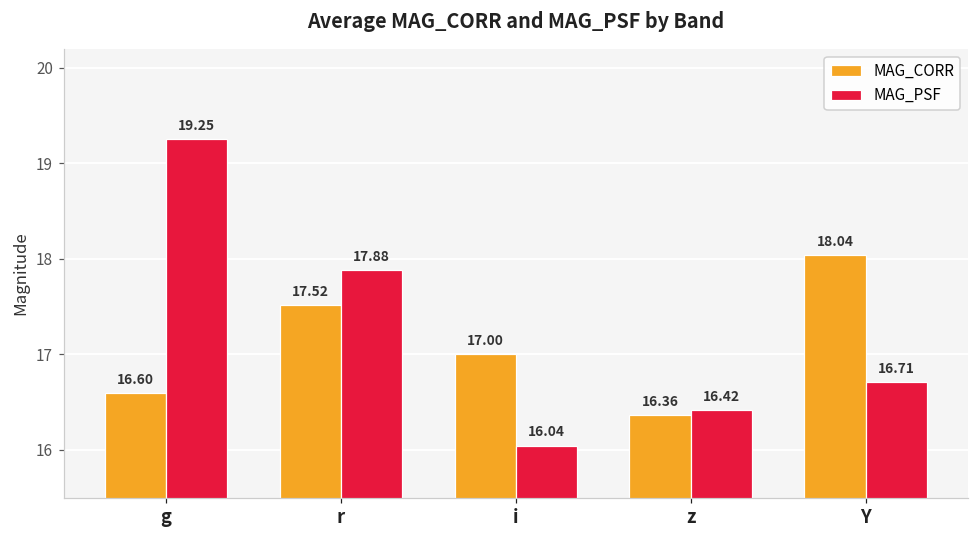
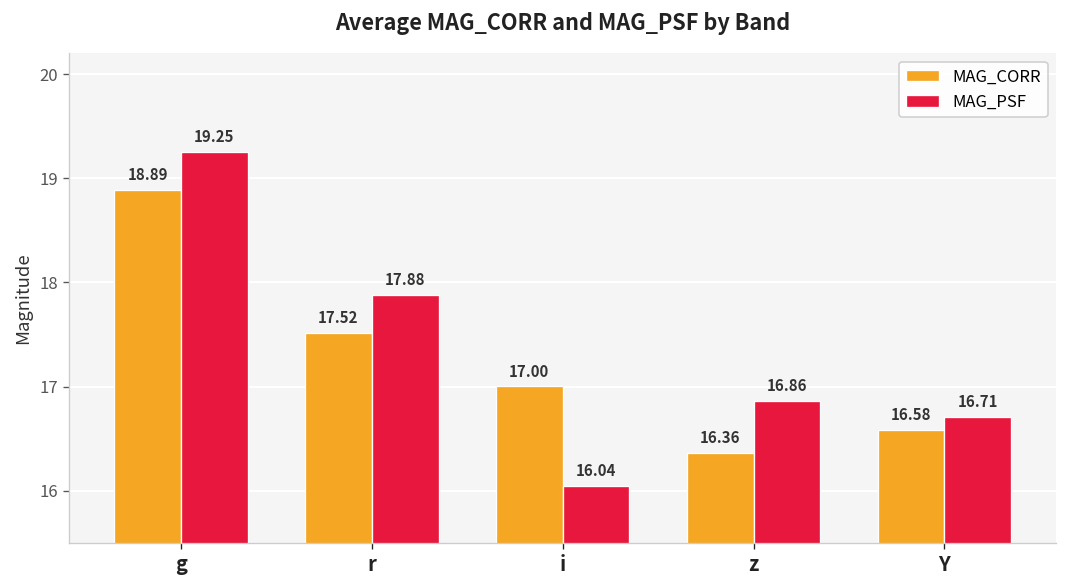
MAG_CORR, g: 16.60 -> 18.89
MAG_PSF, z: 16.42 -> 16.86
MAG_CORR, Y: 18.04 -> 16.58
